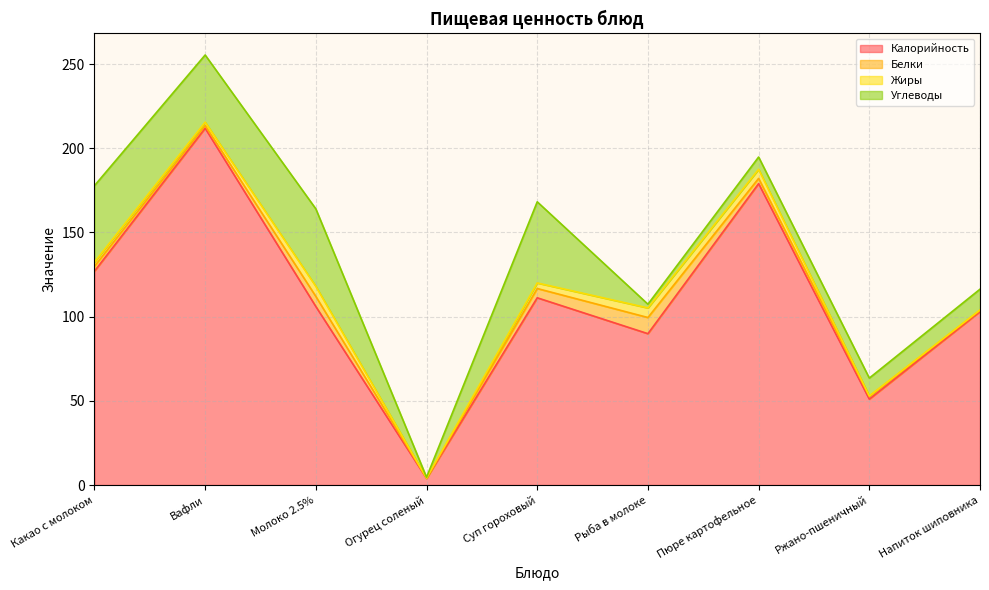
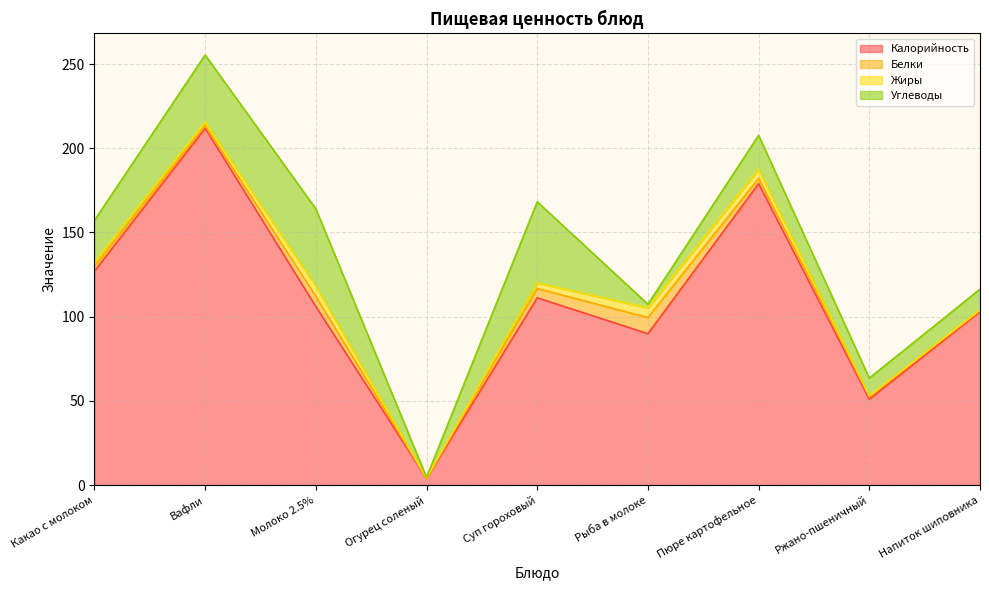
Углеводы, Какао с молоком: 45 -> 25
Углеводы, Пюре картофельное: 7 -> 20
